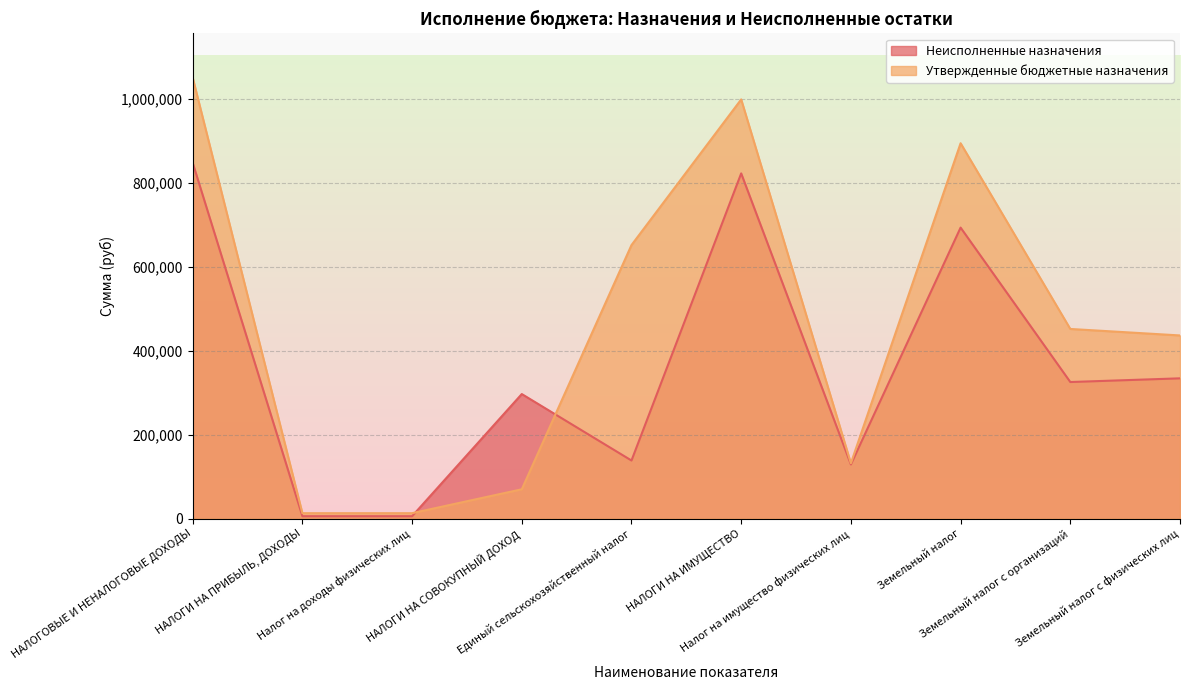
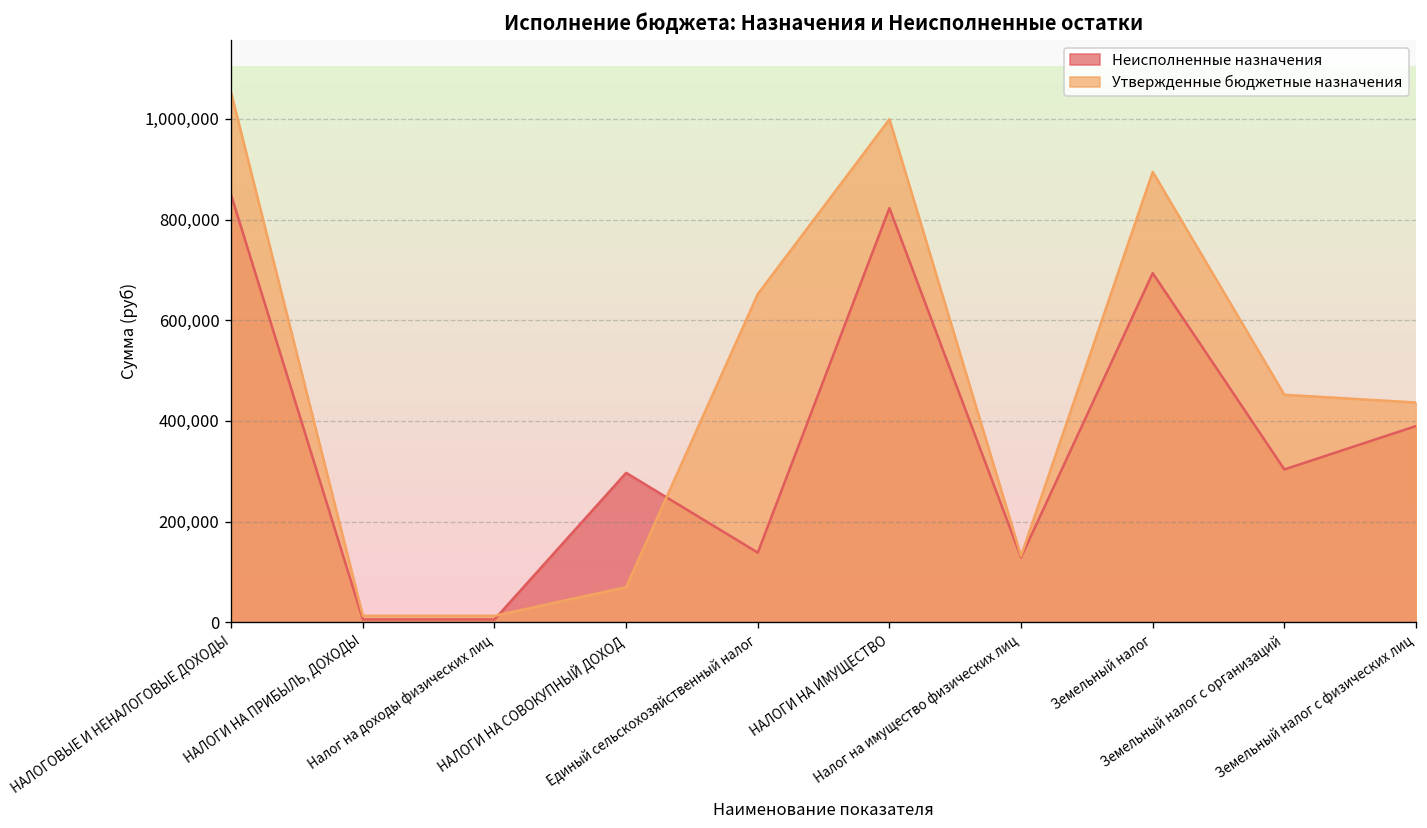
Неисполненные назначения, Земельный налог с организаций: 330,000 -> 300,000
Неисполненные назначения, Земельный налог с физических лиц: 330,000 -> 390,000
